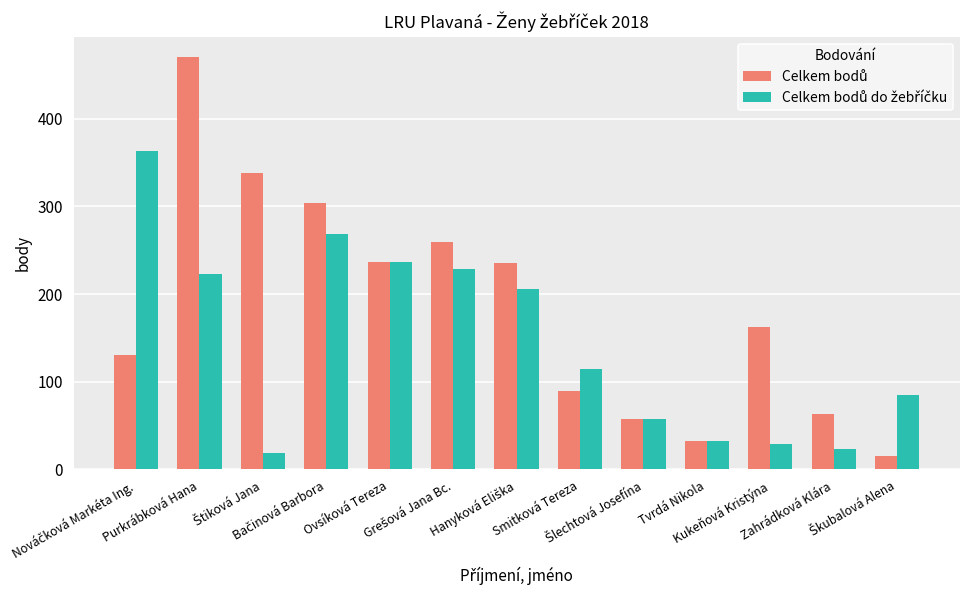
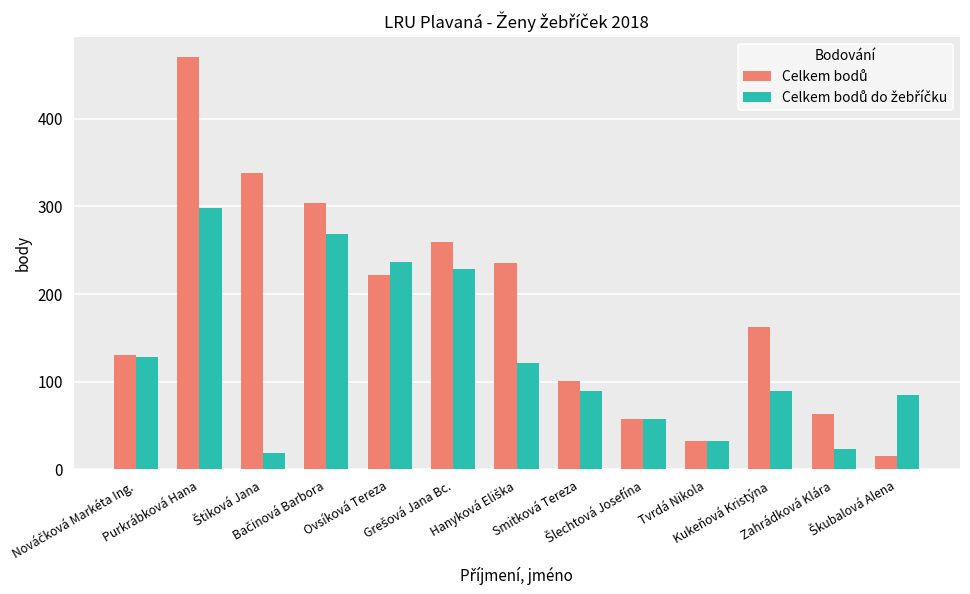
Celkem bodů do žebříčku, Nováčková Markéta Ing.: 360 -> 130
Celkem bodů do žebříčku, Purkrábková Hana: 220 -> 300
Celkem bodů, Ovsíková Tereza: 240 -> 220
Celkem bodů do žebříčku, Hanyková Eliška: 210 -> 120
Celkem bodů, Smitková Tereza: 90 -> 100
Celkem bodů do žebříčku, Smitková Tereza: 120 -> 90
Celkem bodů do žebříčku, Kukeňová Kristýna: 30 -> 90
